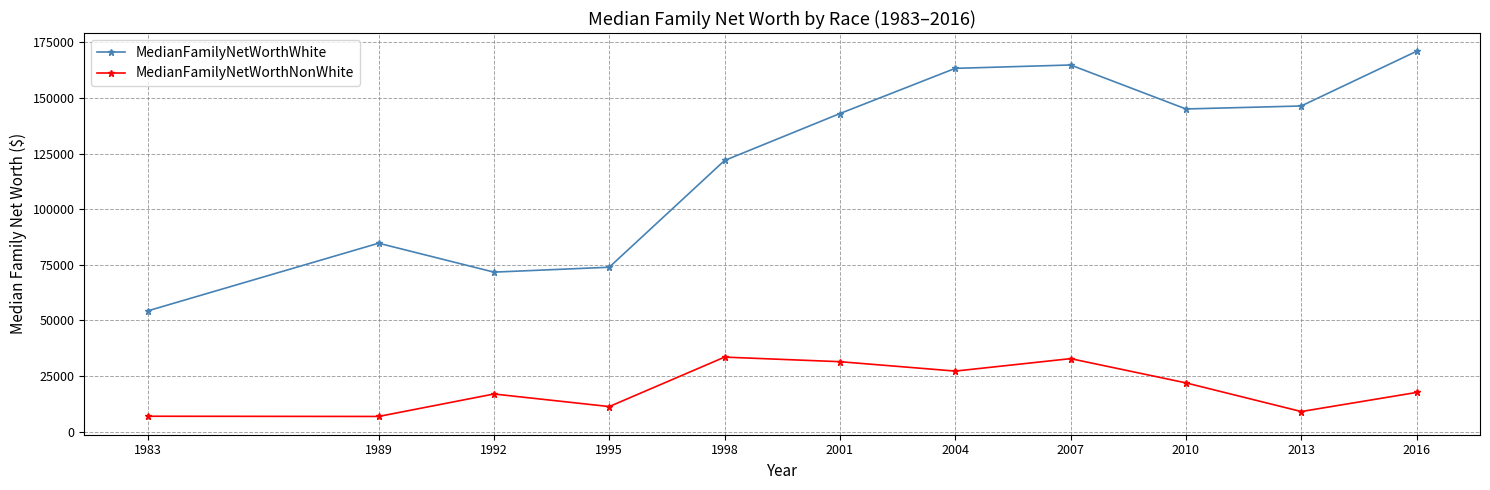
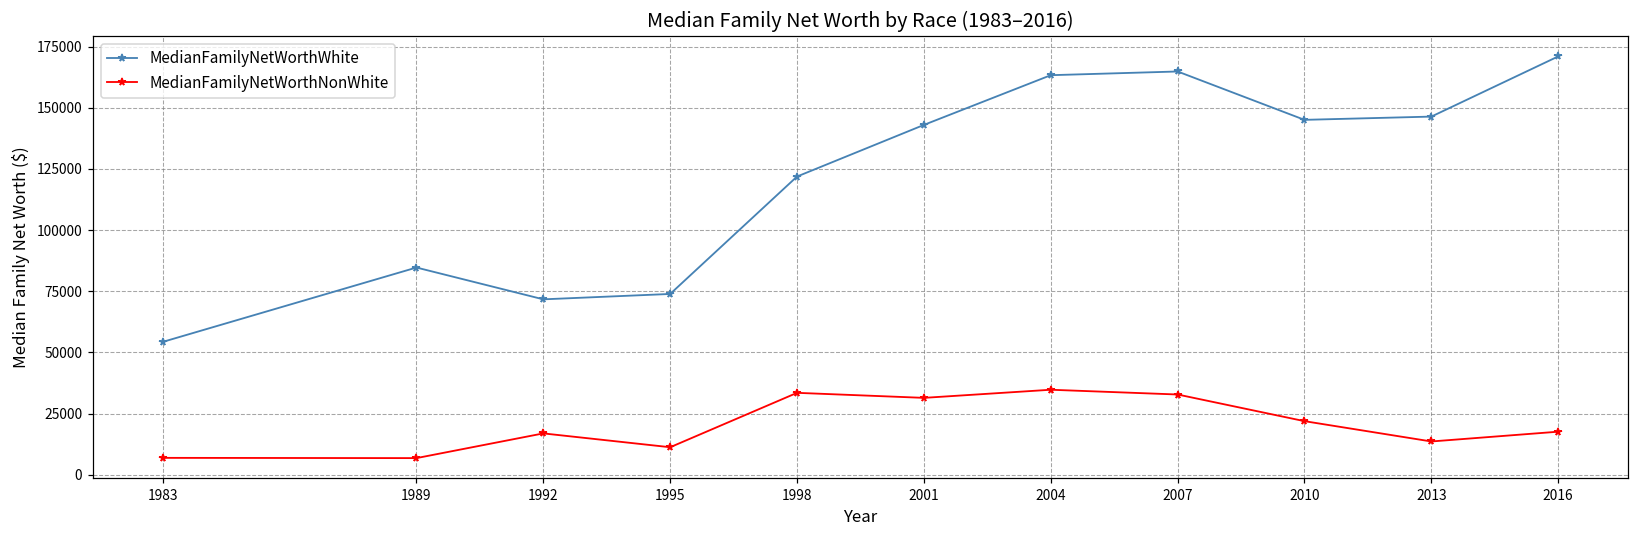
MedianFamilyNetWorthNonWhite, 2004: 27000 -> 35000
MedianFamilyNetWorthNonWhite, 2013: 9000 -> 14000
